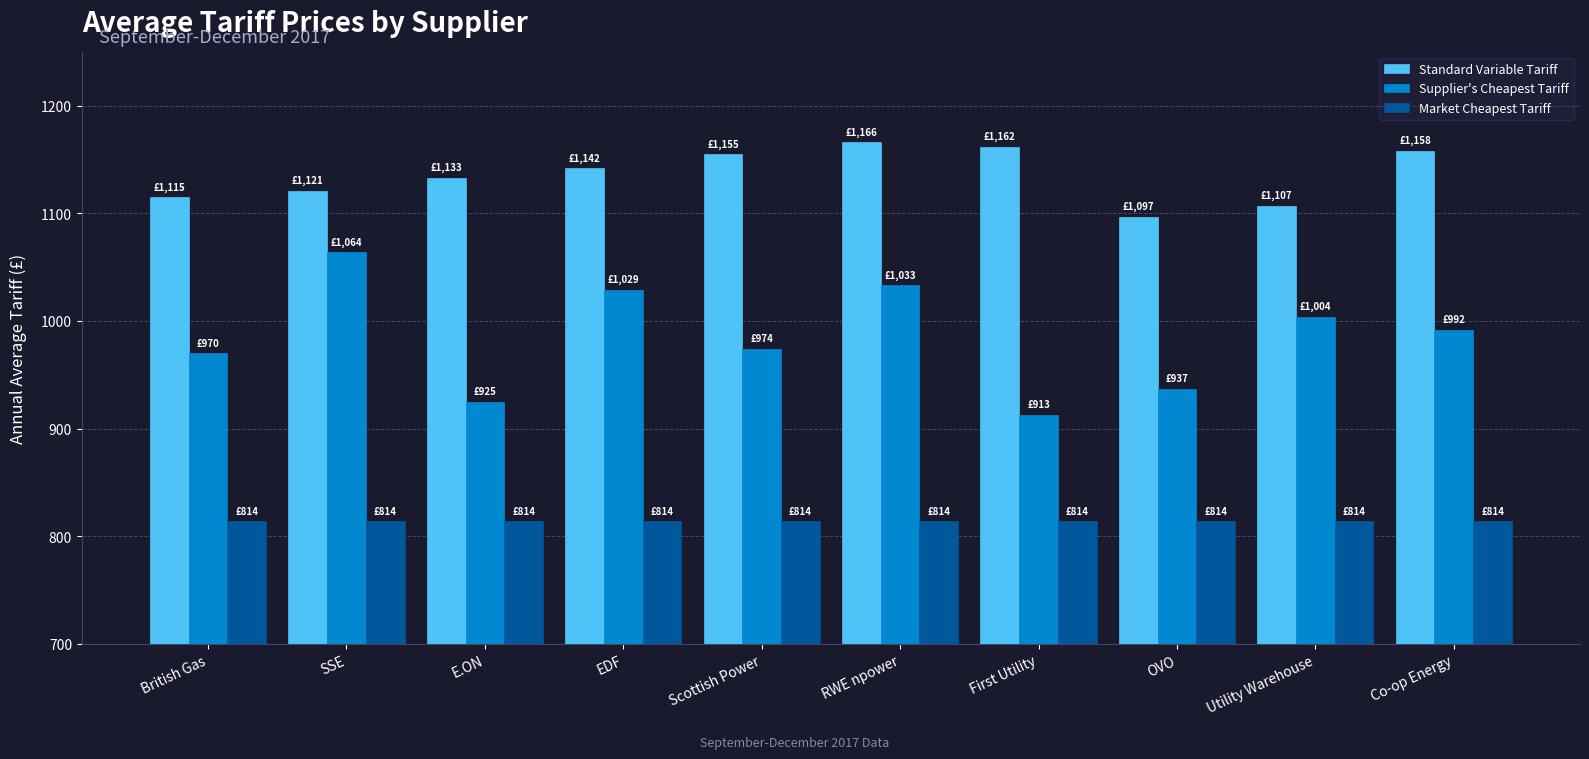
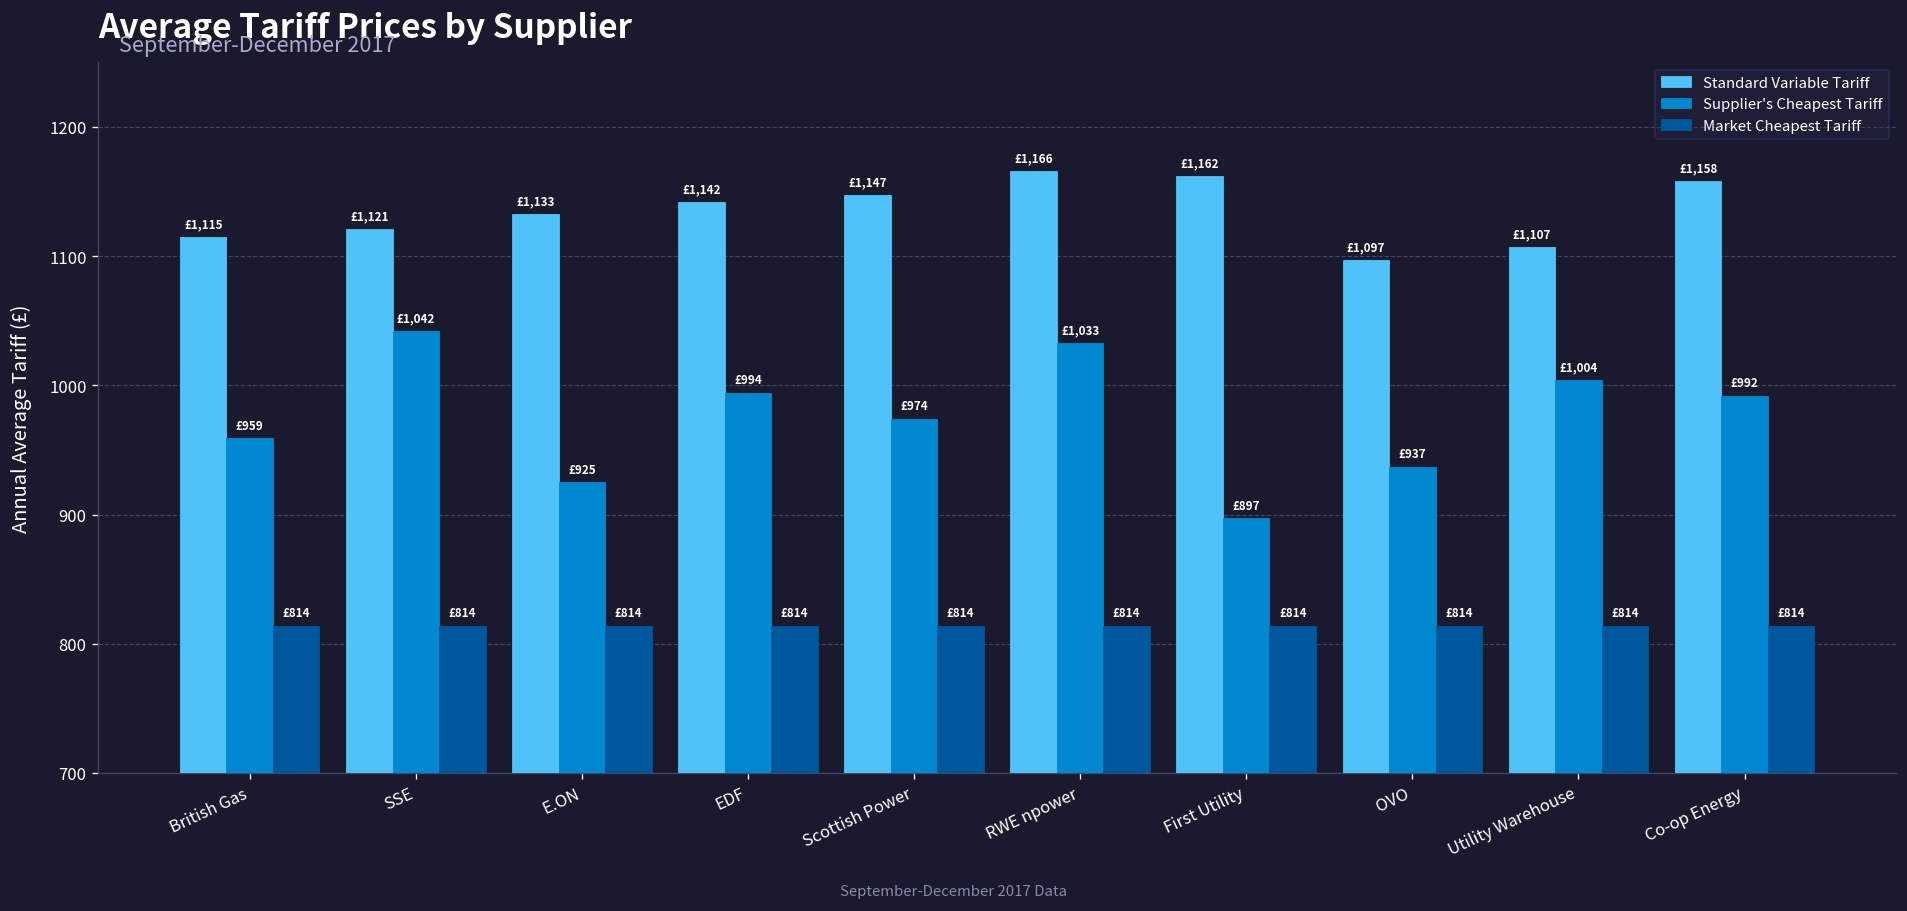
Supplier's Cheapest Tariff, British Gas: £970 -> £959
Supplier's Cheapest Tariff, SSE: £1,064 -> £1,042
Supplier's Cheapest Tariff, EDF: £1,029 -> £994
Standard Variable Tariff, Scottish Power: £1,155 -> £1,147
Supplier's Cheapest Tariff, First Utility: £913 -> £897
